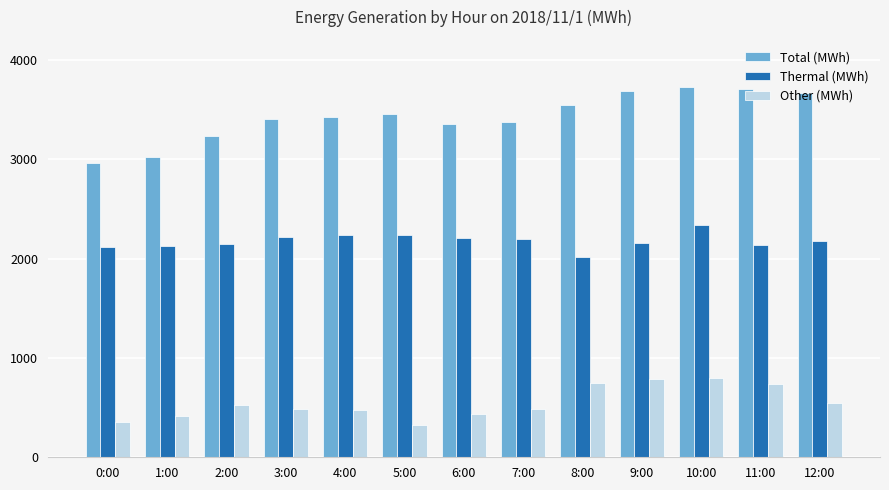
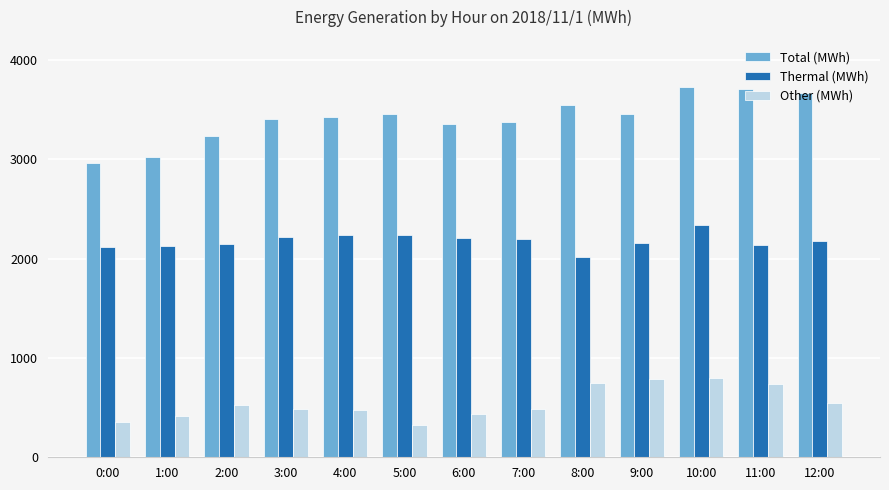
Total (MWh), 9:00: 3700 -> 3500
